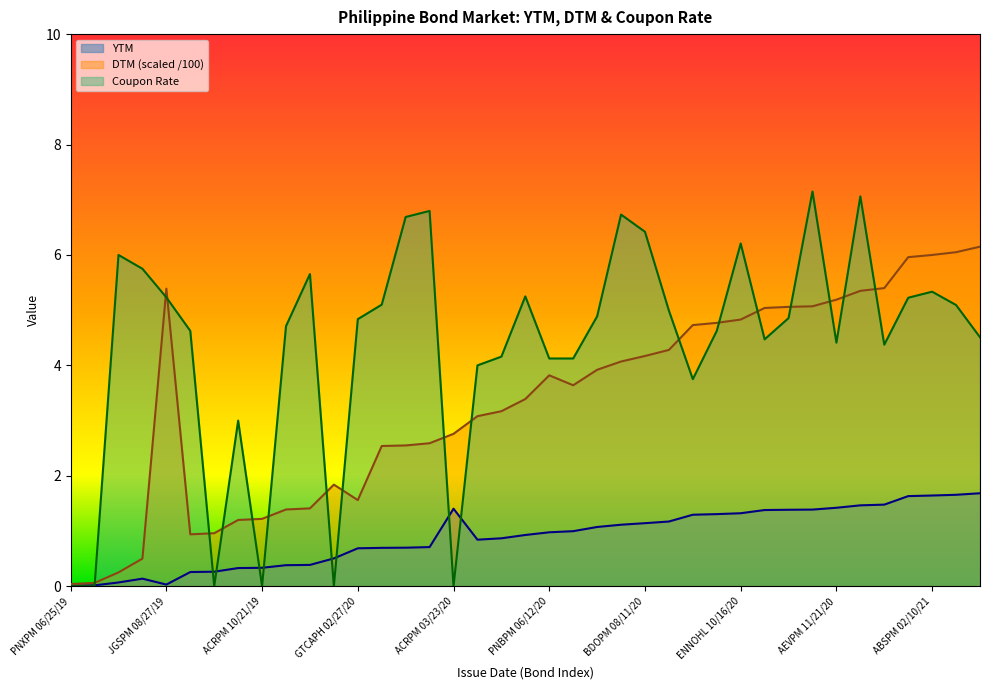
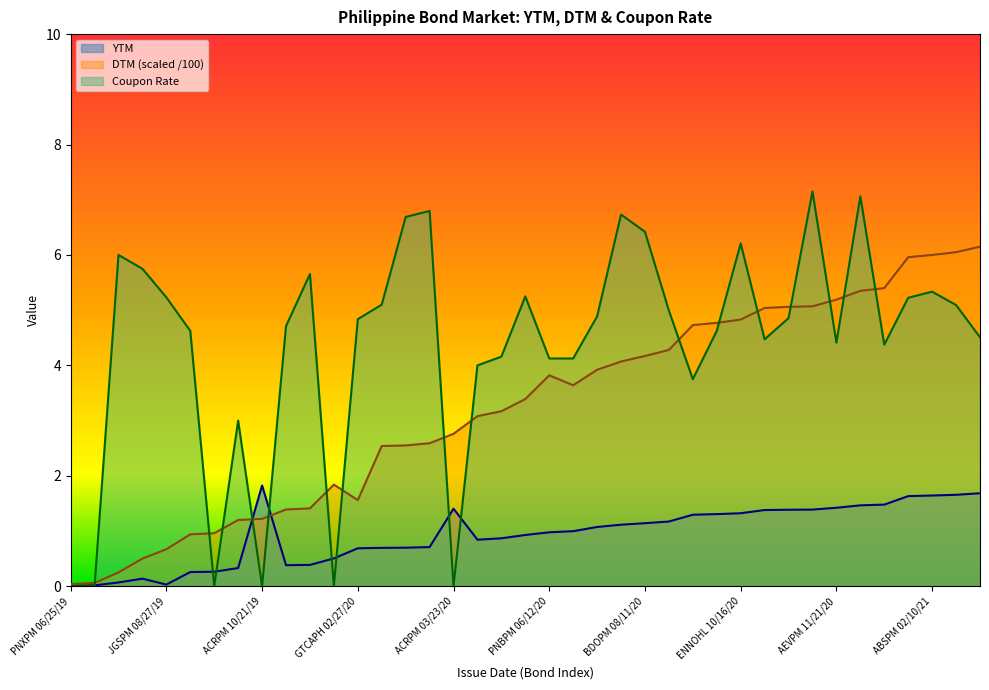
DTM (scaled /100), JGSPM 08/27/19: 5.4 -> 0.7
YTM, ACRPM 10/21/19: 0.3 -> 1.8
